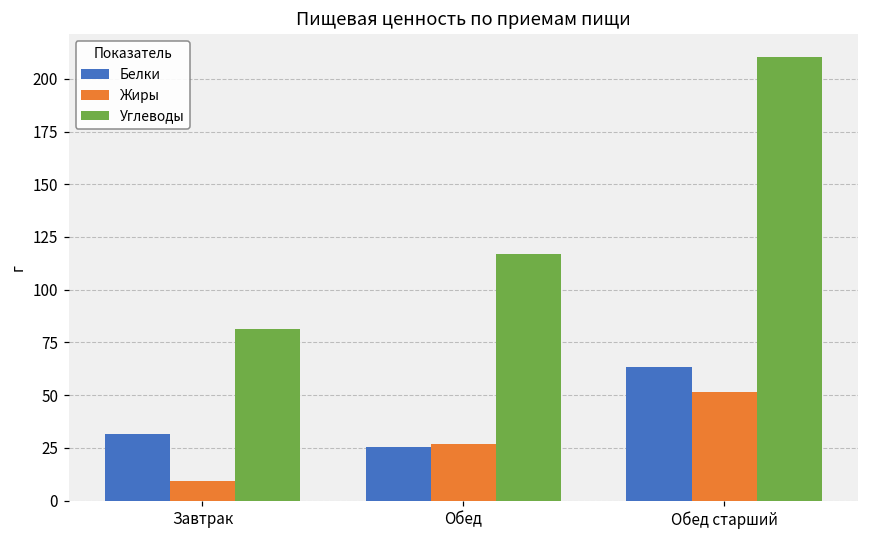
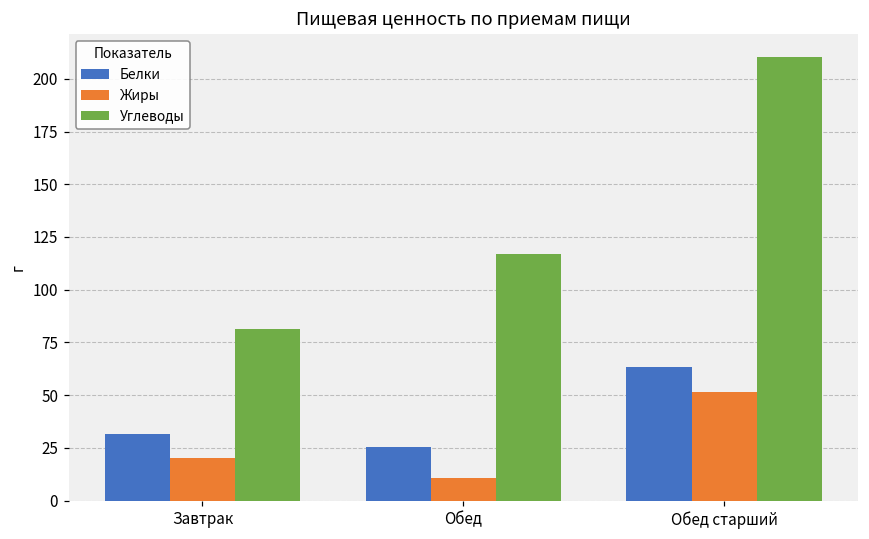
Жиры, Завтрак: 10 -> 20
Жиры, Обед: 27 -> 11
